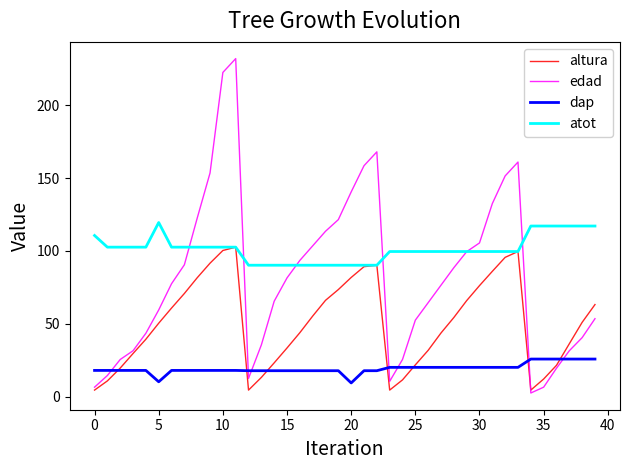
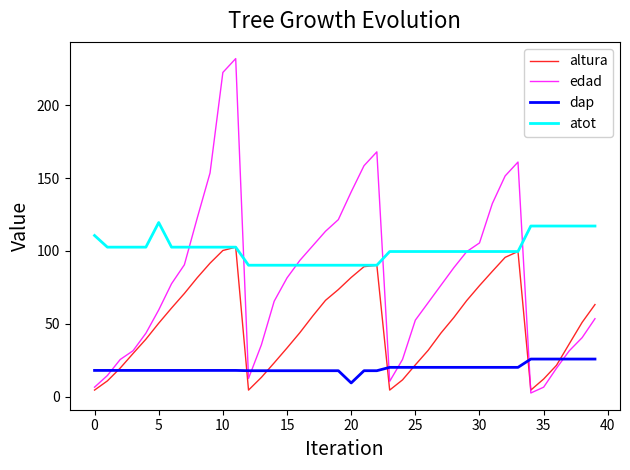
dap, 5: 10 -> 18
